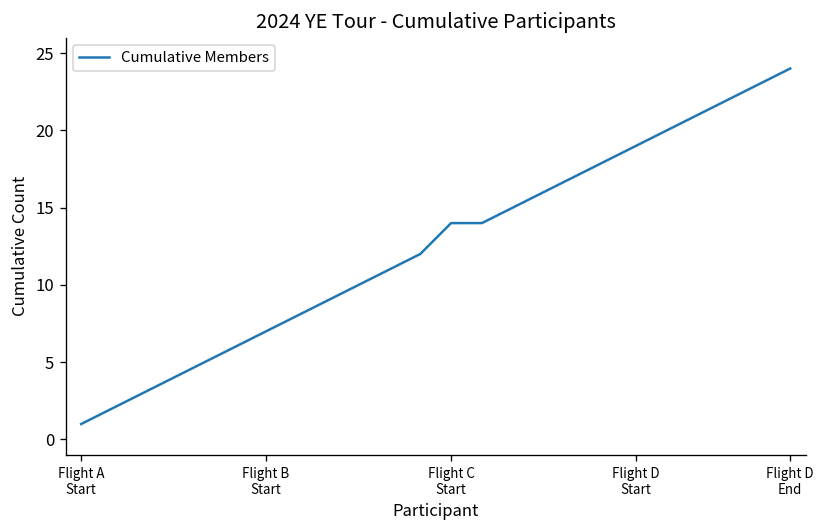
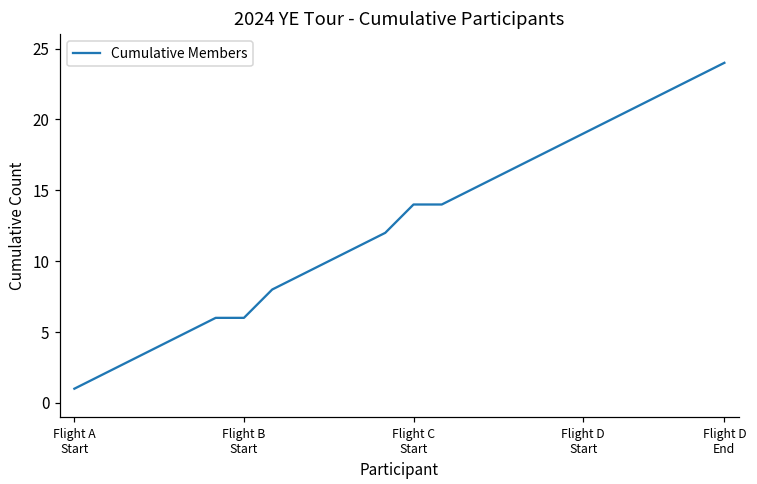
Flight B Start: 7 -> 6
